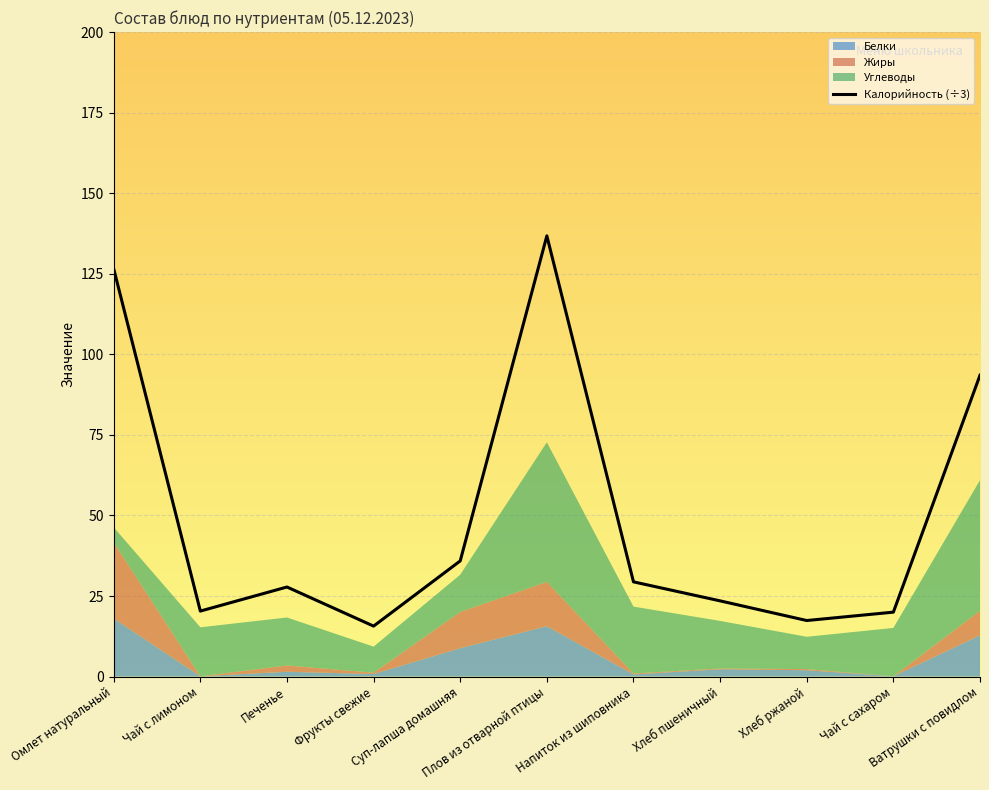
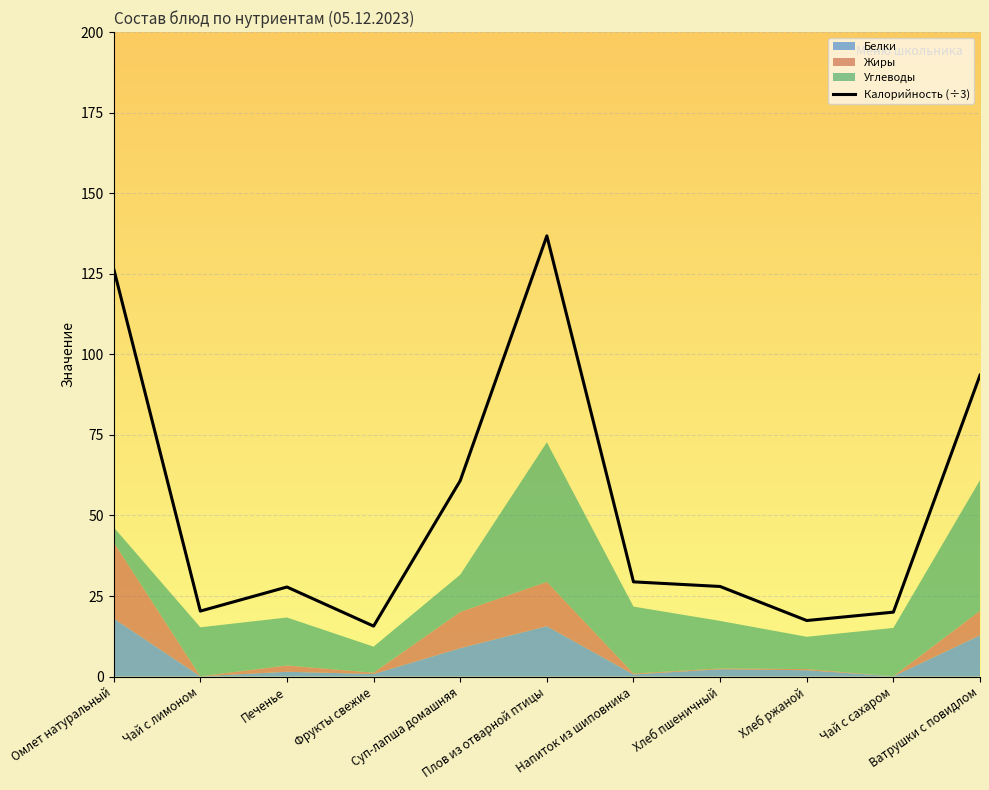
Калорийность (÷3), Суп-лапша домашняя: 36 -> 61
Калорийность (÷3), Хлеб пшеничный: 24 -> 28
